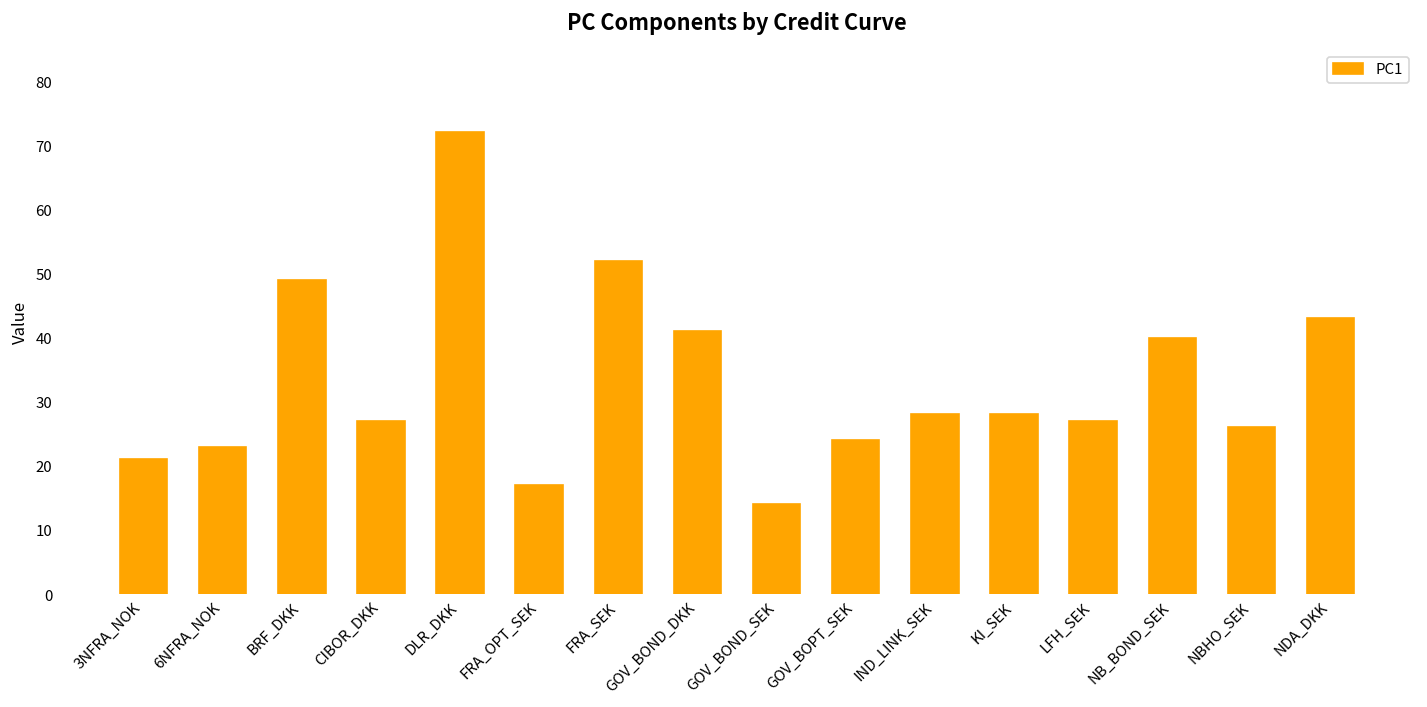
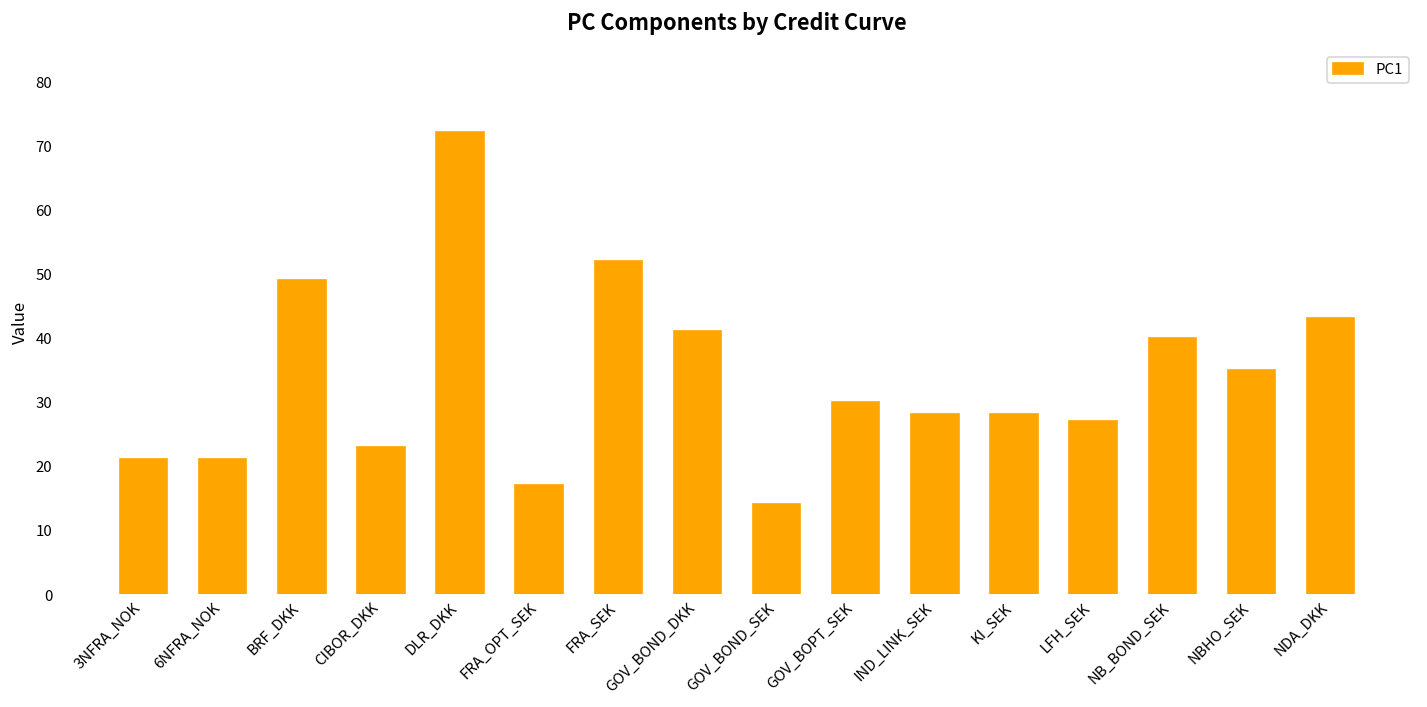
6NFRA_NOK: 23 -> 21
CIBOR_DKK: 27 -> 23
GOV_BOPT_SEK: 24 -> 30
NBHO_SEK: 26 -> 35
